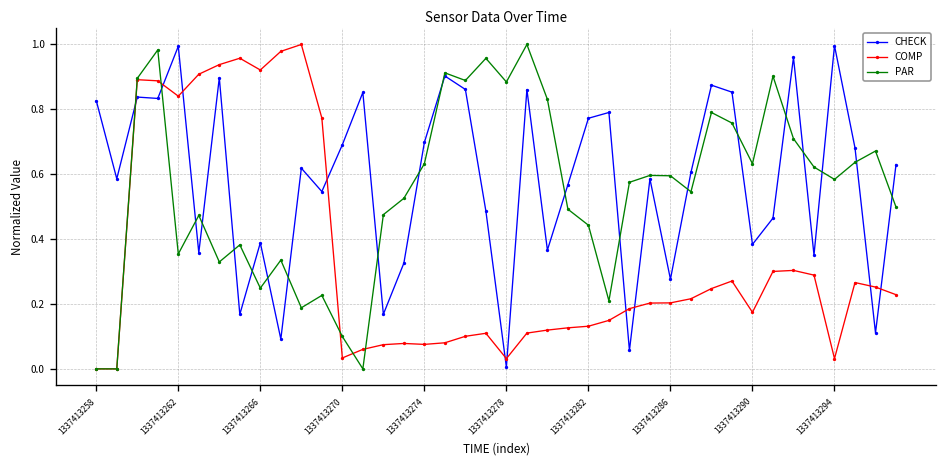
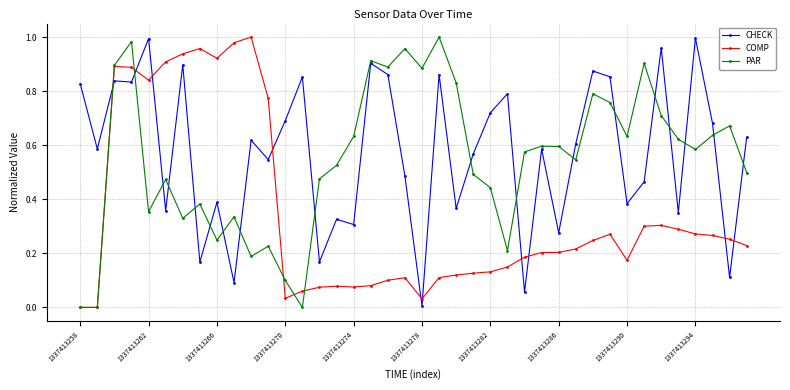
CHECK, 1337413274: 0.70 -> 0.31
CHECK, 1337413282: 0.77 -> 0.72
COMP, 1337413294: 0.03 -> 0.27
